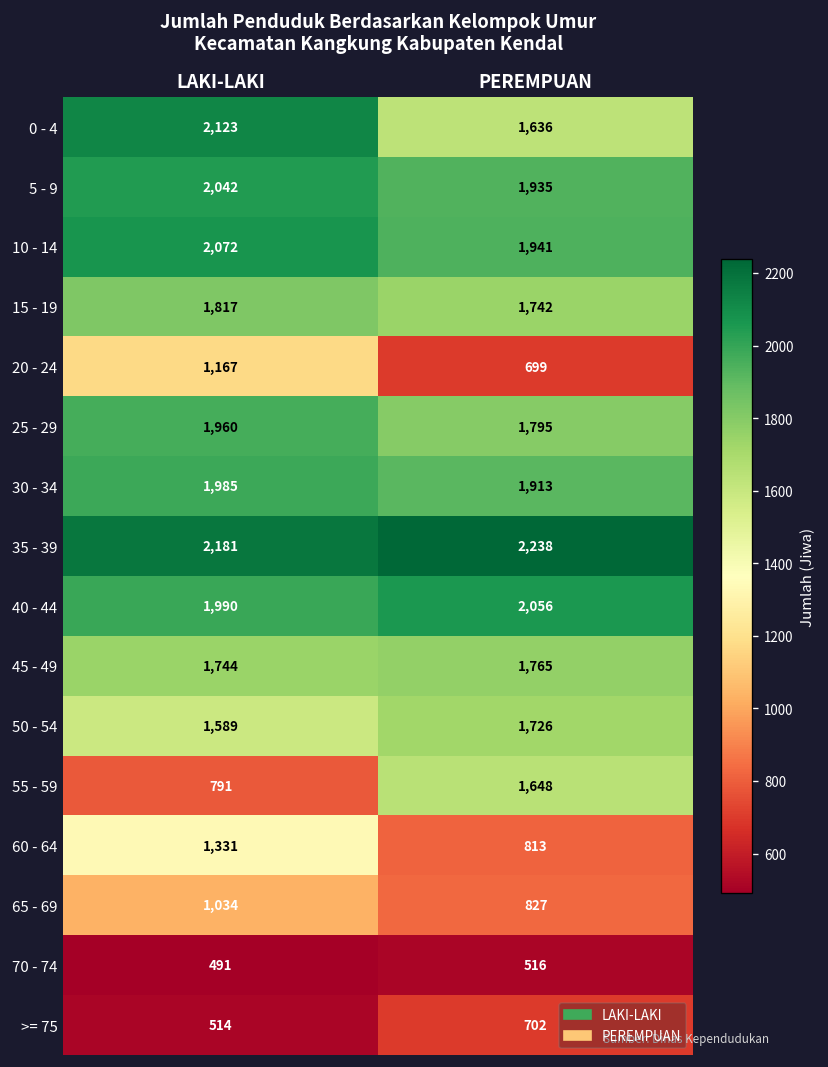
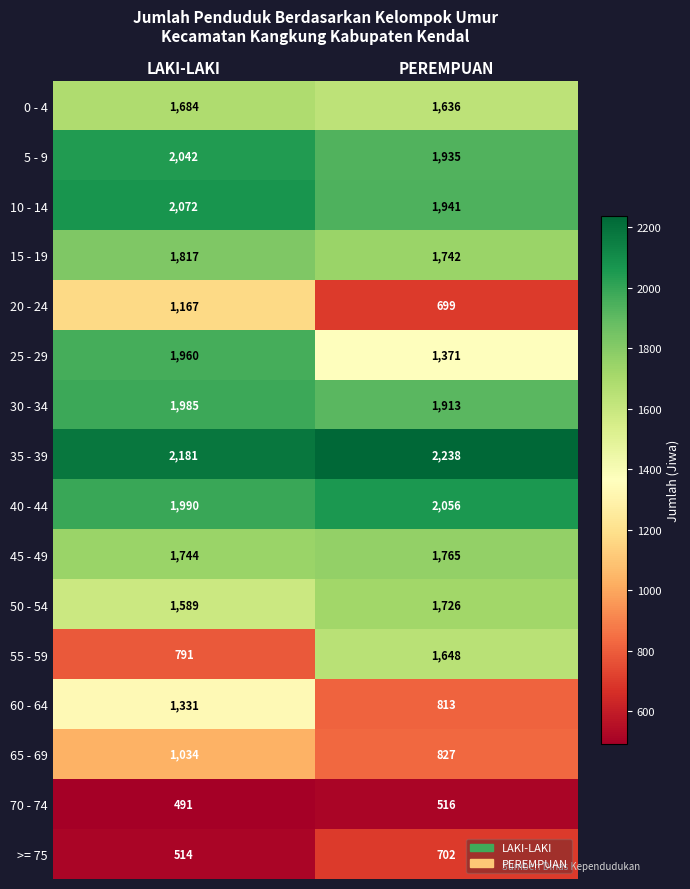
0 - 4, LAKI-LAKI: 2,123 -> 1,684
25 - 29, PEREMPUAN: 1,795 -> 1,371
